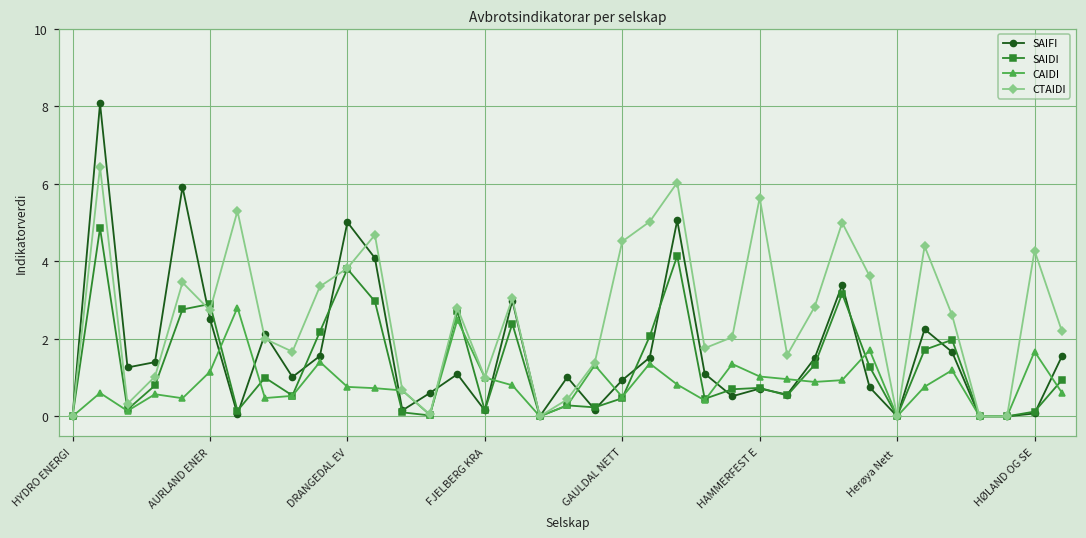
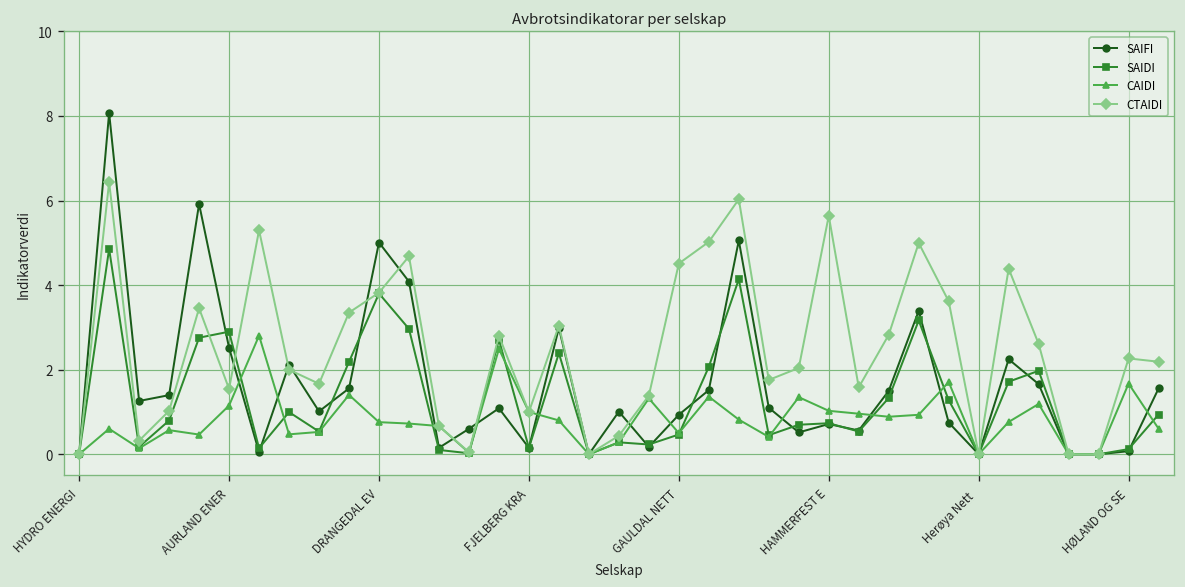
CTAIDI, AURLAND ENER: 2.7 -> 1.5
CTAIDI, HØLAND OG SE: 4.3 -> 2.3
